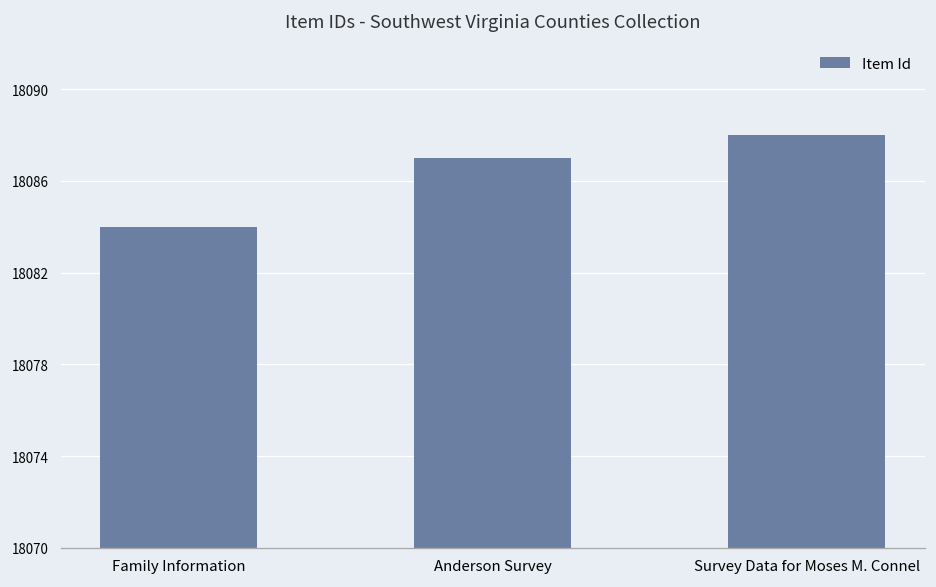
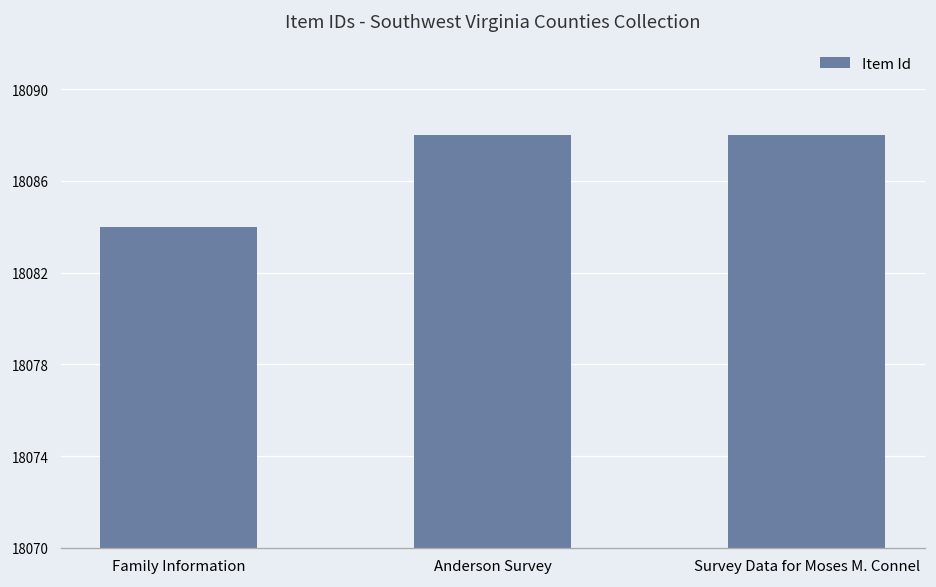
Anderson Survey: 18087 -> 18088
